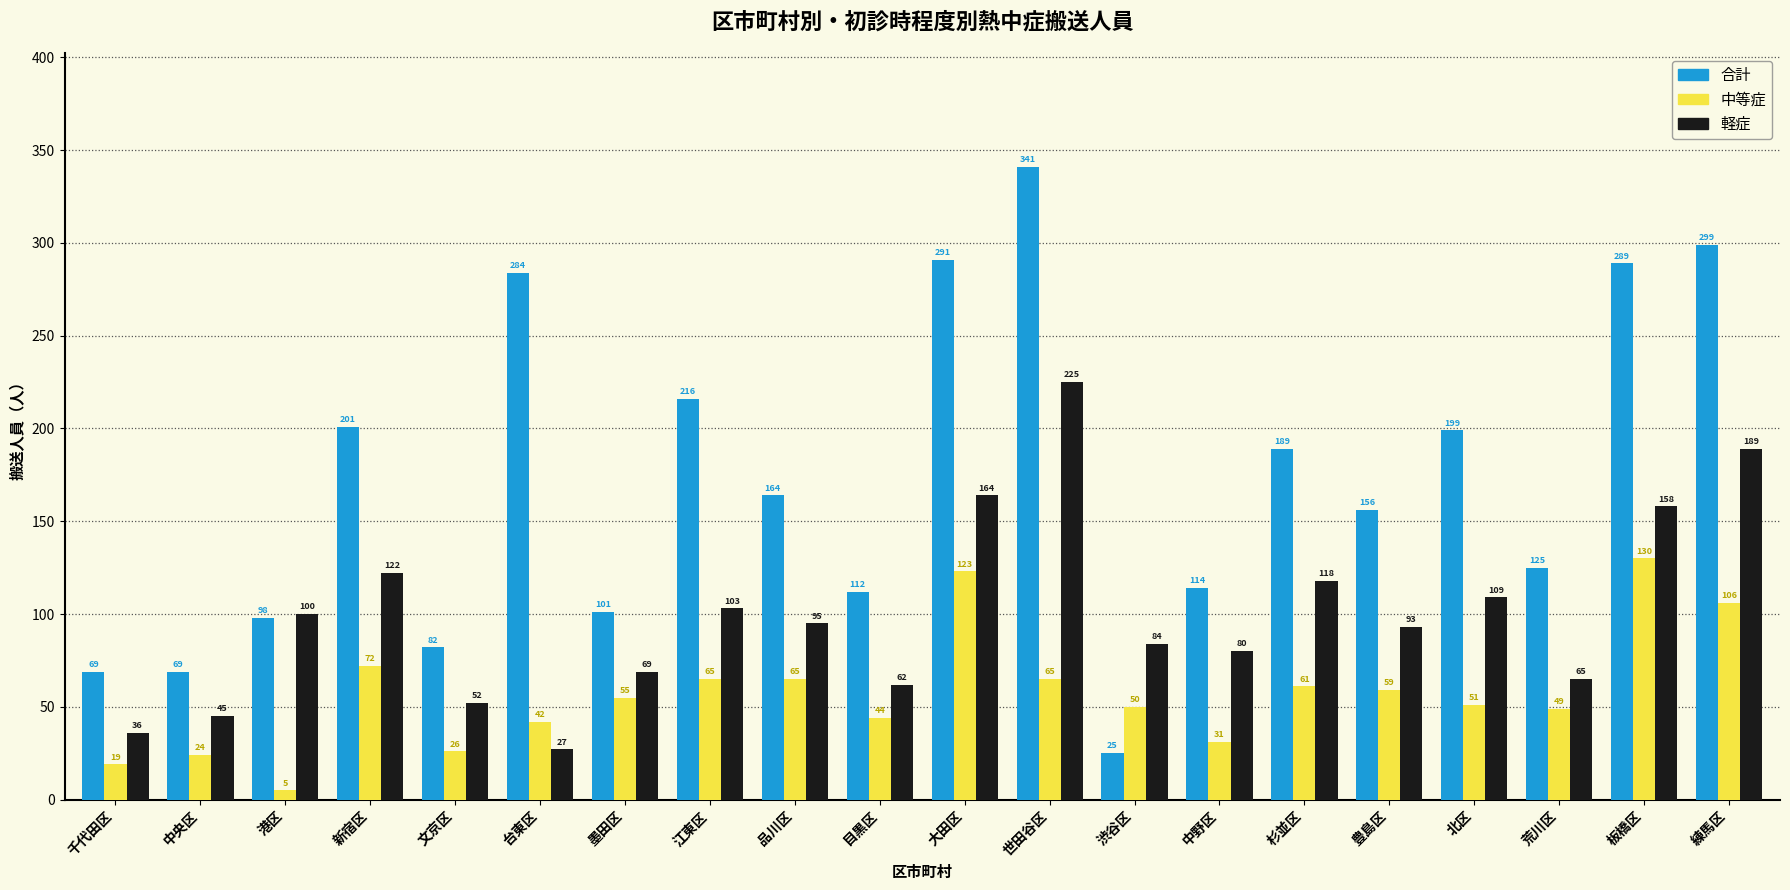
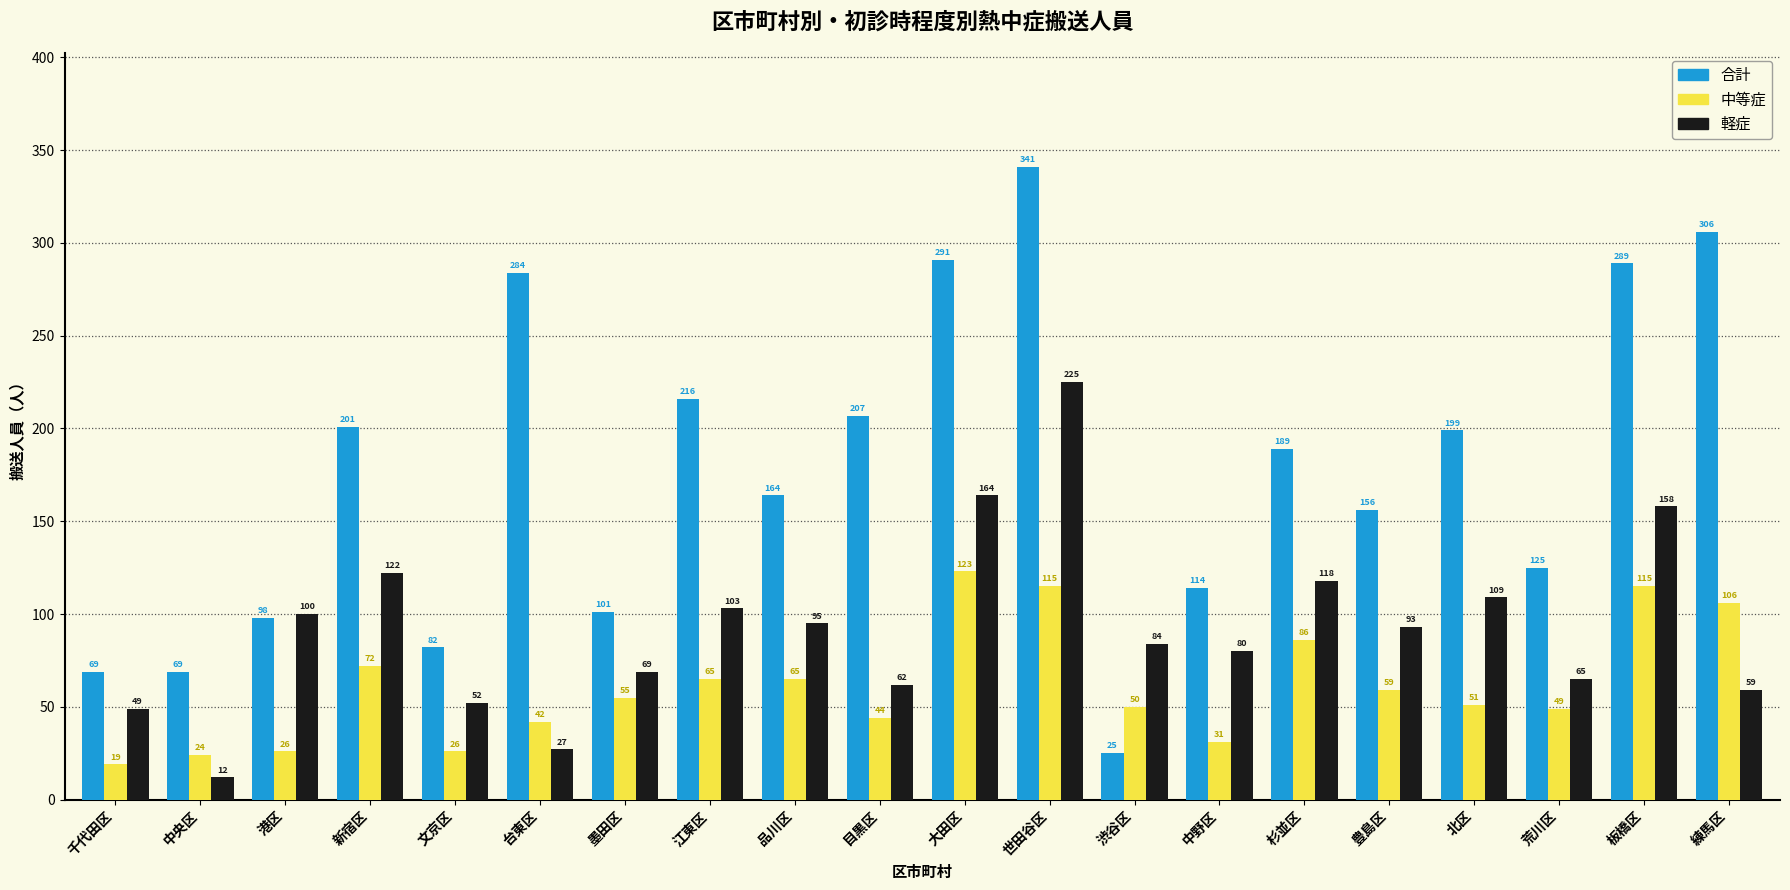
軽症, 千代田区: 36 -> 49
軽症, 中央区: 45 -> 12
中等症, 港区: 5 -> 26
合計, 目黒区: 112 -> 207
中等症, 世田谷区: 65 -> 115
中等症, 杉並区: 61 -> 86
中等症, 板橋区: 130 -> 115
合計, 練馬区: 299 -> 306
軽症, 練馬区: 189 -> 59
